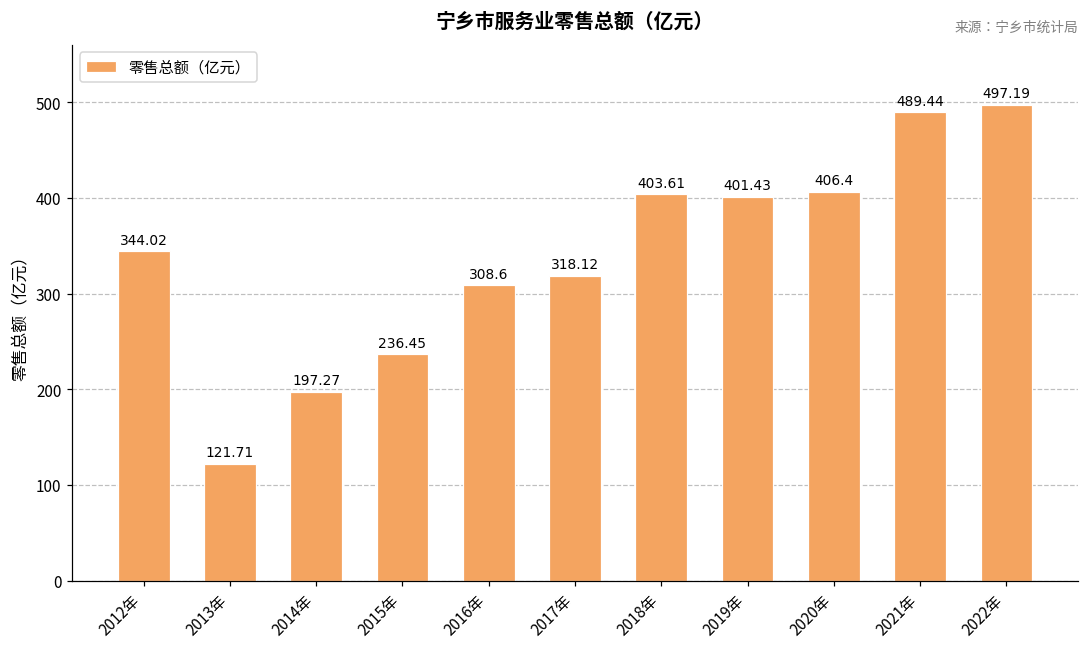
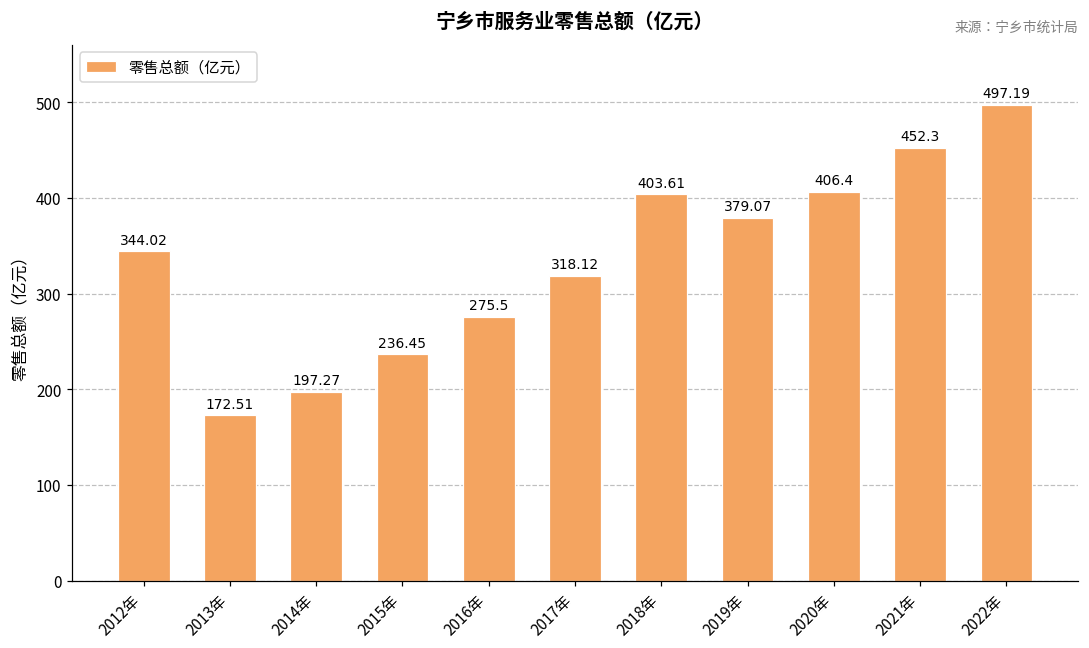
2013年: 121.71 -> 172.51
2016年: 308.6 -> 275.5
2019年: 401.43 -> 379.07
2021年: 489.44 -> 452.3
